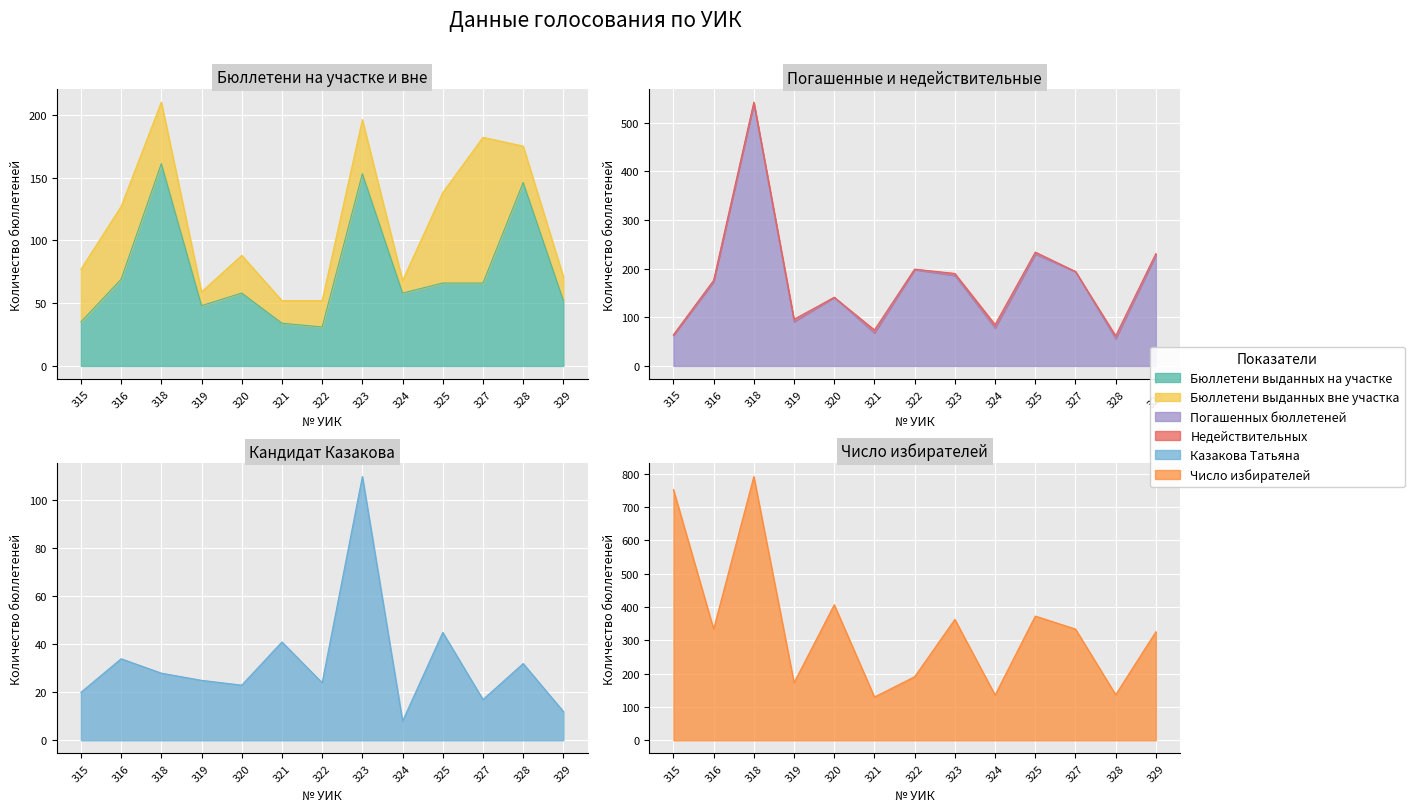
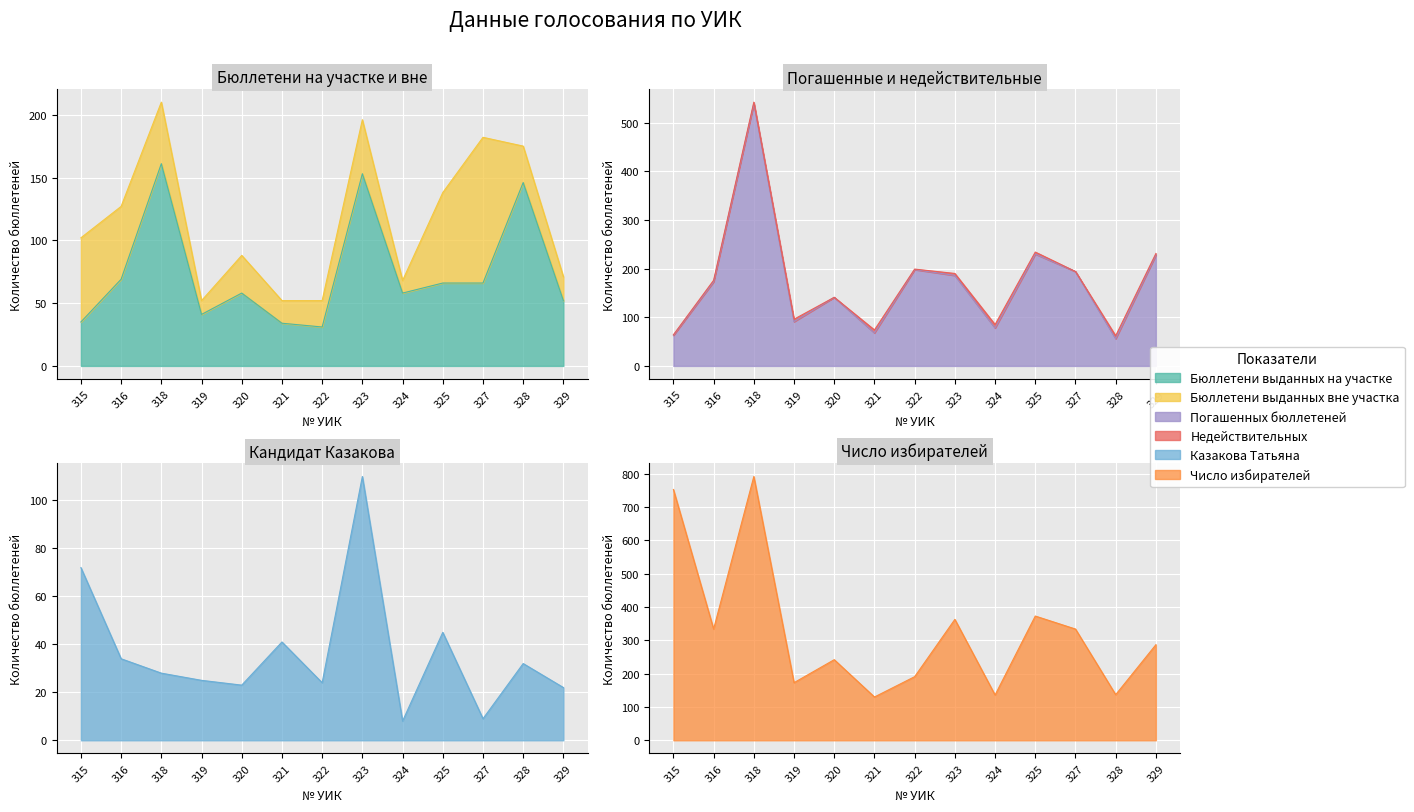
Бюллетени на участке и вне, Бюллетени выданных вне участка, 315: 42 -> 67
Бюллетени на участке и вне, Бюллетени выданных на участке, 319: 48 -> 41
Кандидат Казакова, 315: 20 -> 72
Кандидат Казакова, 327: 17 -> 9
Кандидат Казакова, 329: 12 -> 22
Число избирателей, 320: 410 -> 240
Число избирателей, 329: 330 -> 290
